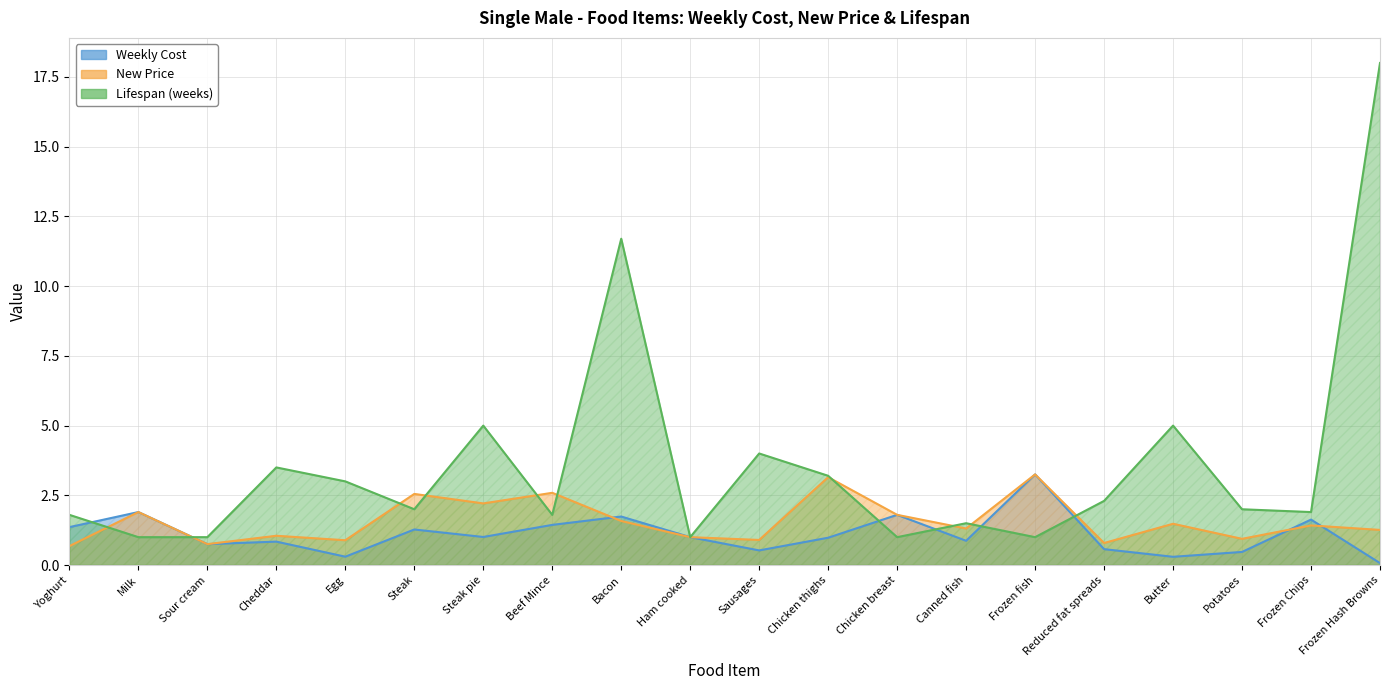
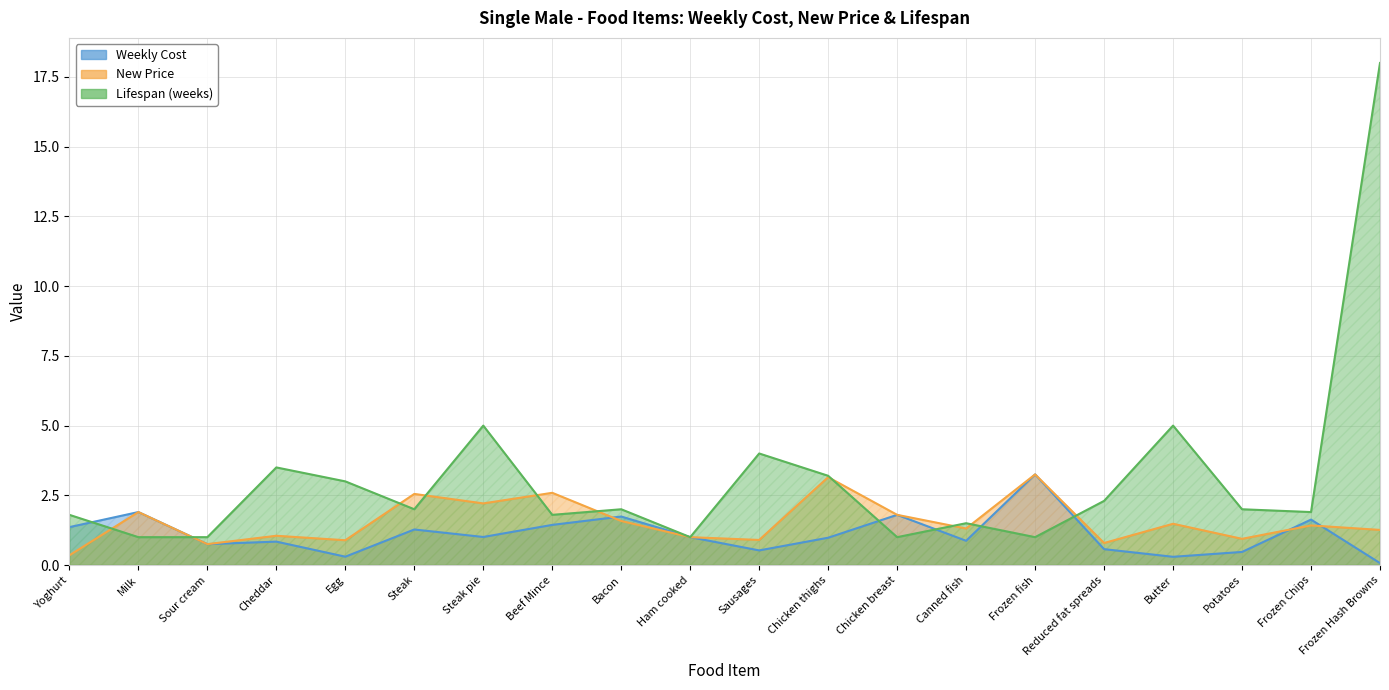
New Price, Yoghurt: 0.7 -> 0.4
Lifespan (weeks), Bacon: 11.7 -> 2.0
